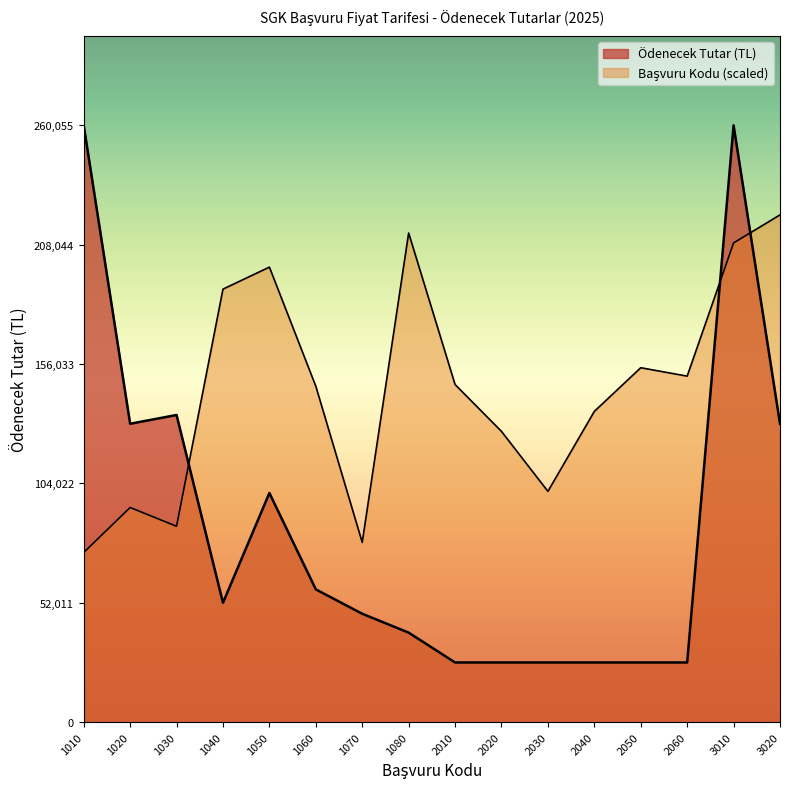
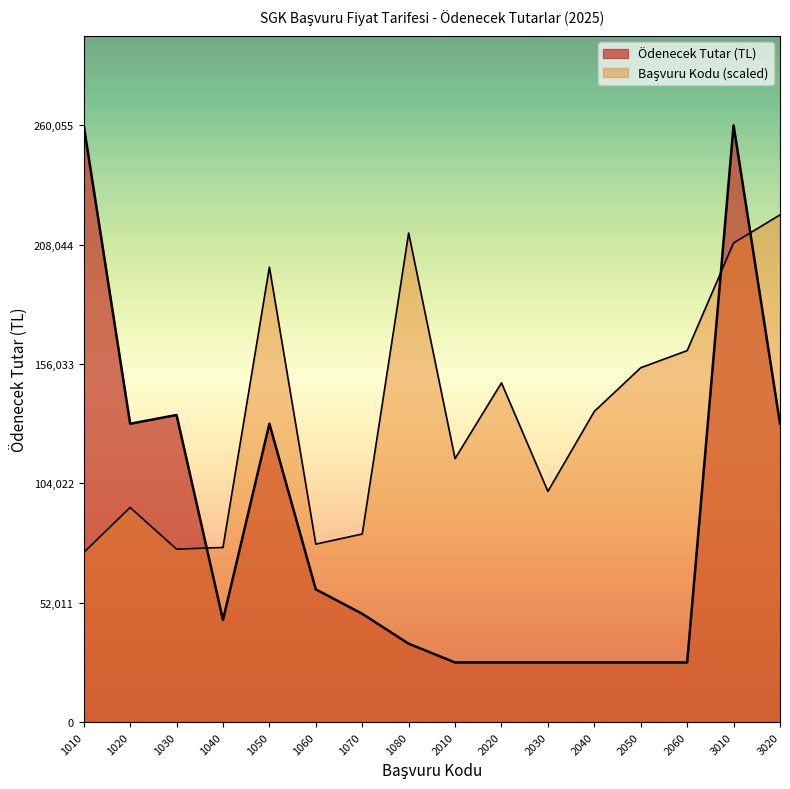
Başvuru Kodu (scaled), 1030: 85,000 -> 75,000
Ödenecek Tutar (TL), 1040: 52,000 -> 45,000
Başvuru Kodu (scaled), 1040: 189,000 -> 76,000
Ödenecek Tutar (TL), 1050: 100,000 -> 130,000
Başvuru Kodu (scaled), 1060: 146,000 -> 78,000
Başvuru Kodu (scaled), 1070: 78,000 -> 82,000
Ödenecek Tutar (TL), 1080: 39,000 -> 34,000
Başvuru Kodu (scaled), 2010: 147,000 -> 115,000
Başvuru Kodu (scaled), 2020: 127,000 -> 148,000
Başvuru Kodu (scaled), 2060: 151,000 -> 162,000
